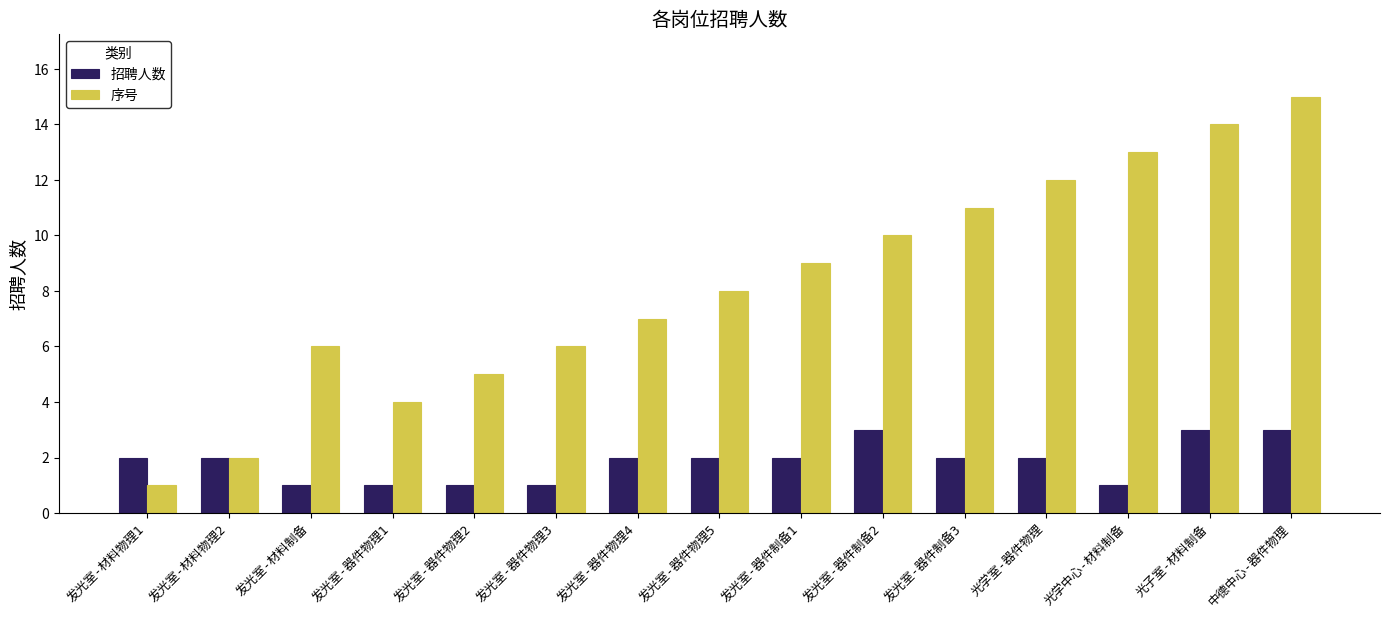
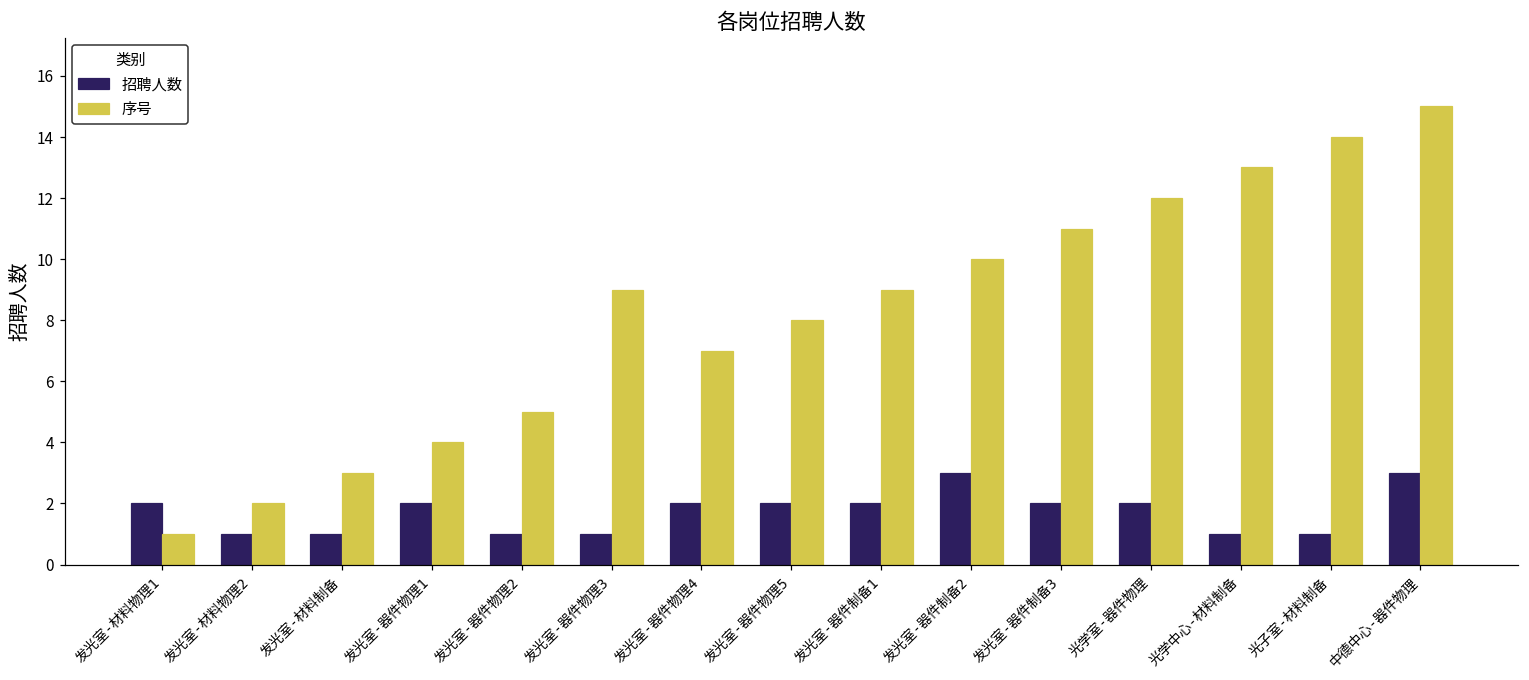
招聘人数, 发光室-材料物理2: 2 -> 1
序号, 发光室-材料制备: 6 -> 3
招聘人数, 发光室-器件物理1: 1 -> 2
序号, 发光室-器件物理3: 6 -> 9
招聘人数, 光子室-材料制备: 3 -> 1
